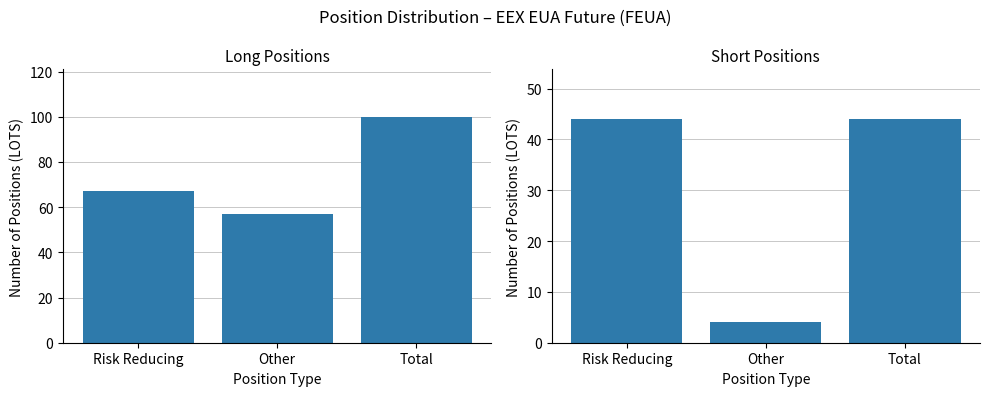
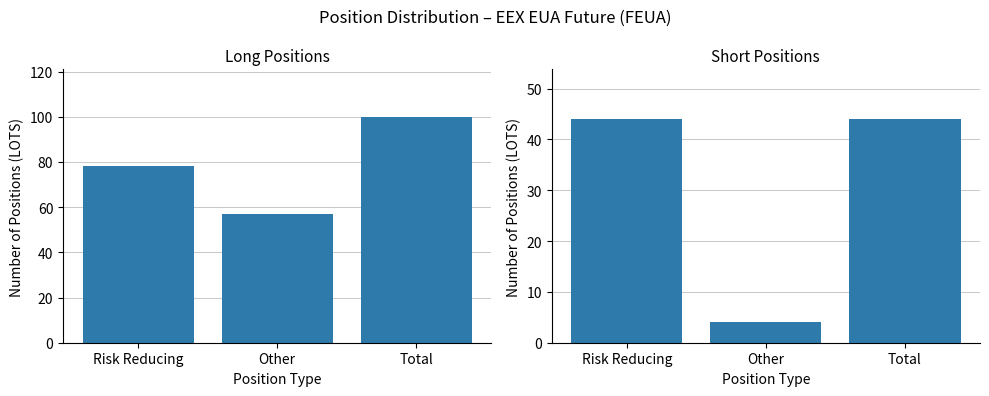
Long Positions, Risk Reducing: 67 -> 78
